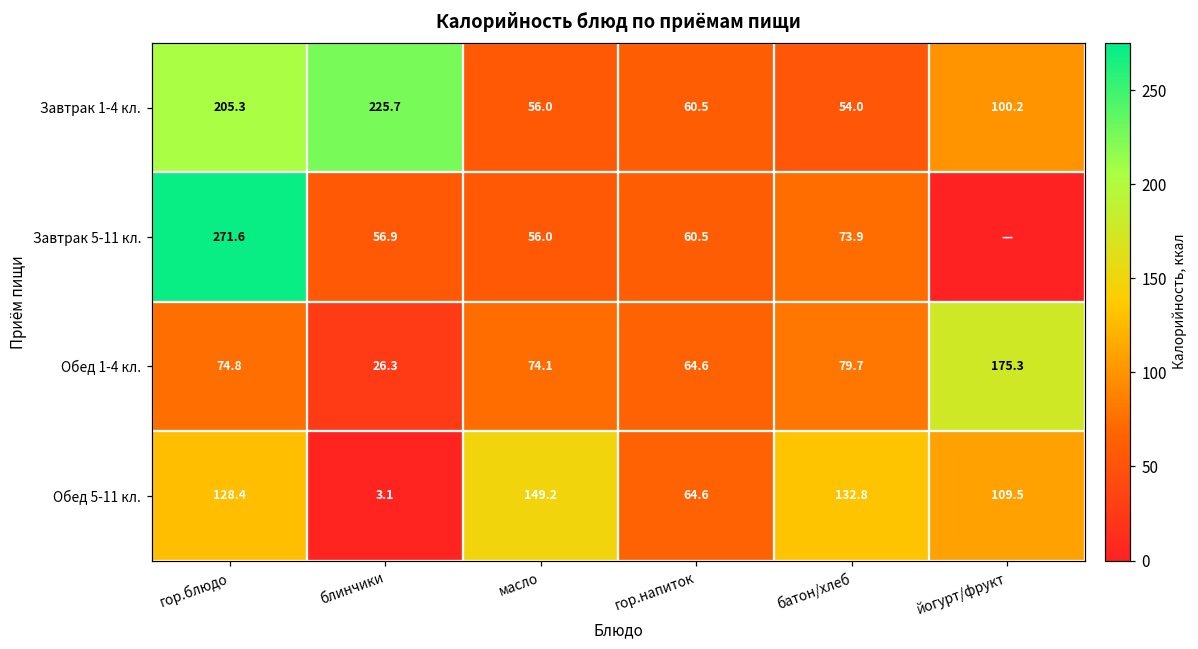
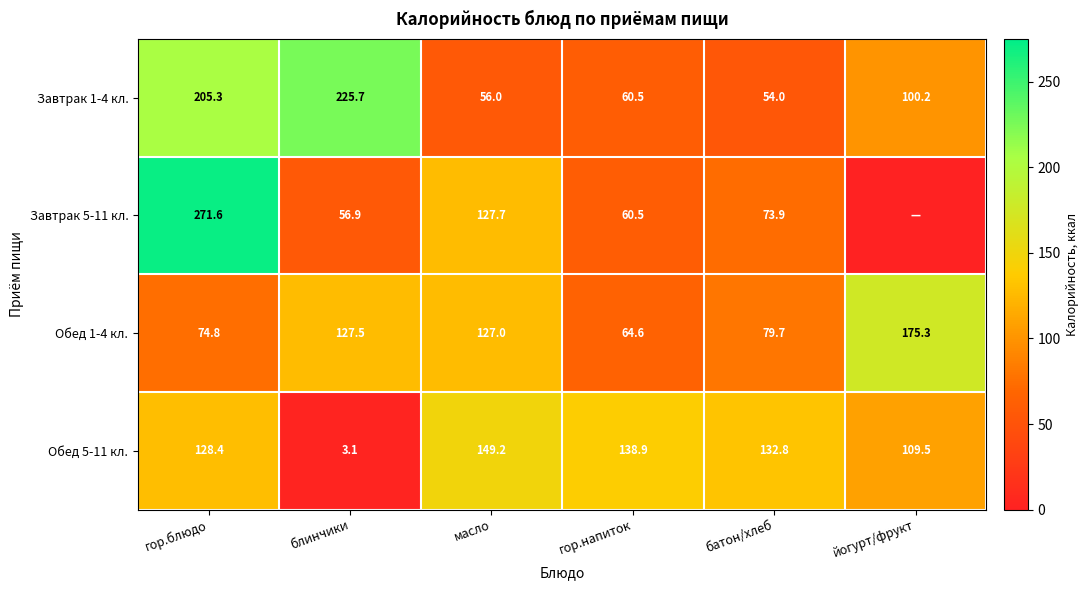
Завтрак 5-11 кл., масло: 56.0 -> 127.7
Обед 1-4 кл., блинчики: 26.3 -> 127.5
Обед 1-4 кл., масло: 74.1 -> 127.0
Обед 5-11 кл., гор.напиток: 64.6 -> 138.9
